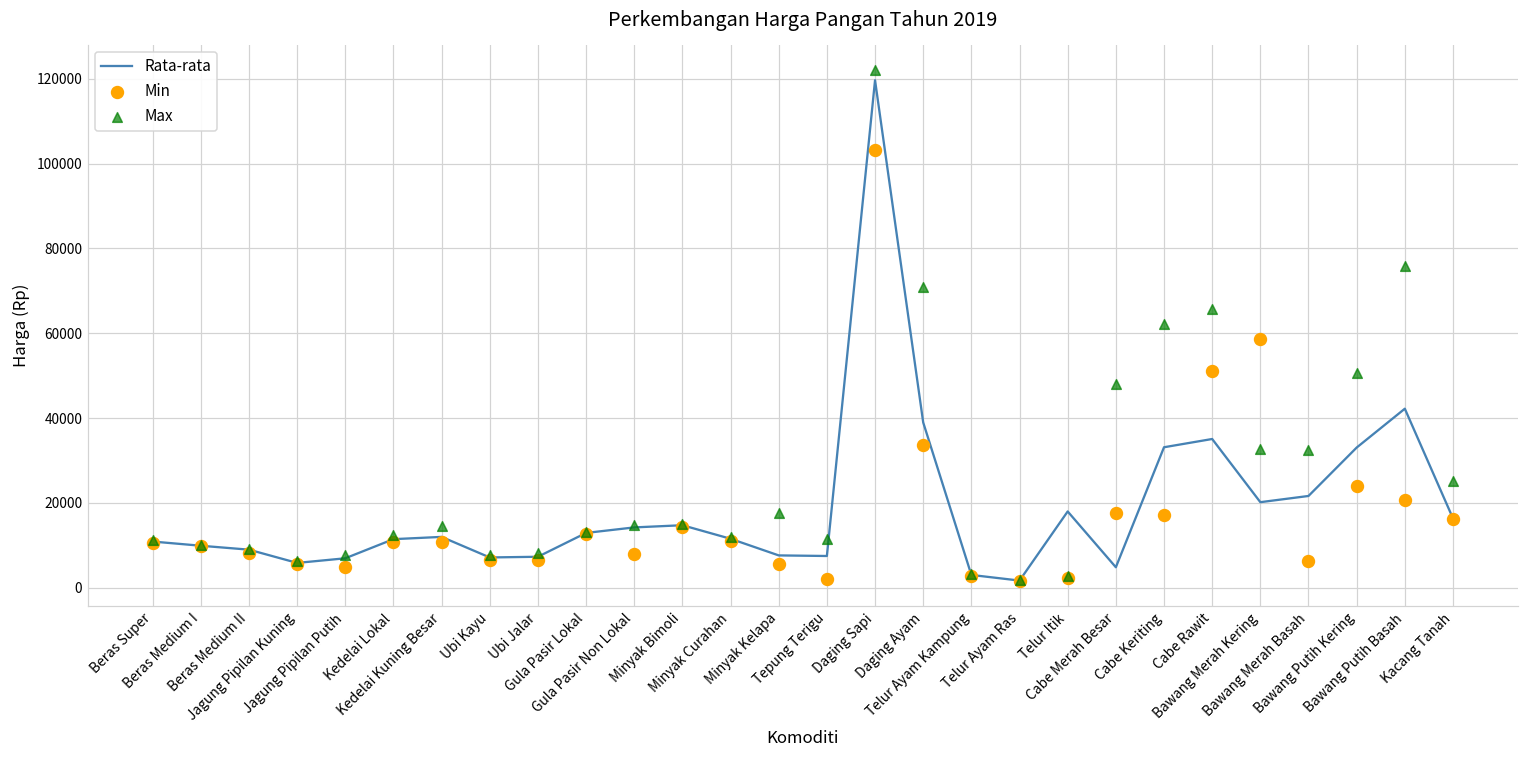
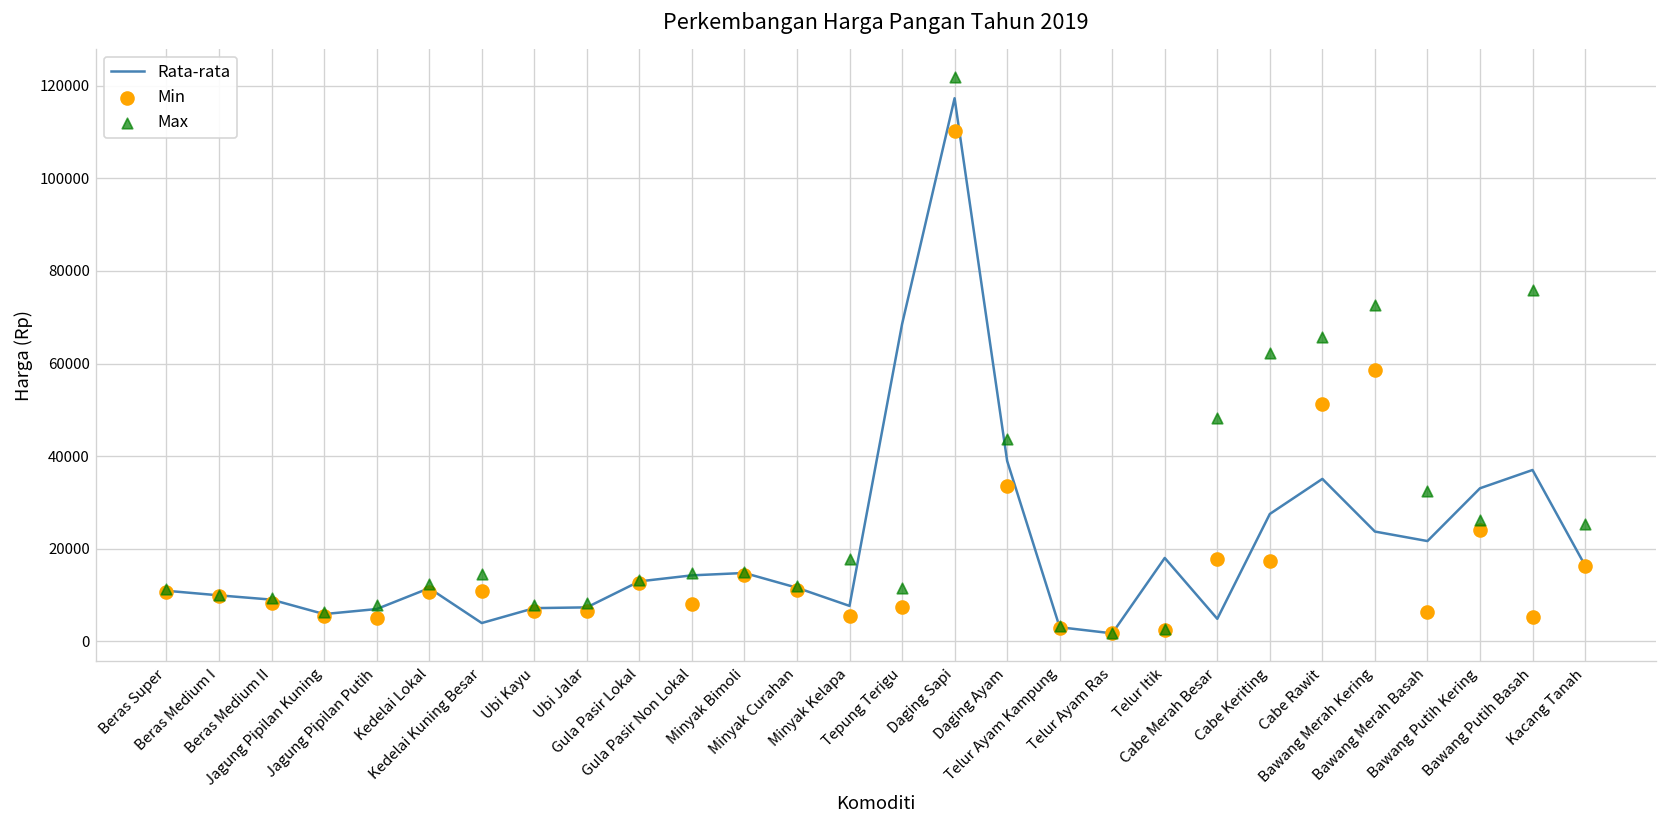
Rata-rata, Kedelai Kuning Besar: 12000 -> 4000
Rata-rata, Tepung Terigu: 7000 -> 68000
Min, Tepung Terigu: 2000 -> 7000
Rata-rata, Daging Sapi: 120000 -> 117000
Min, Daging Sapi: 103000 -> 110000
Max, Daging Ayam: 71000 -> 44000
Rata-rata, Cabe Keriting: 33000 -> 27000
Rata-rata, Bawang Merah Kering: 20000 -> 24000
Max, Bawang Merah Kering: 33000 -> 73000
Max, Bawang Putih Kering: 51000 -> 26000
Rata-rata, Bawang Putih Basah: 42000 -> 37000
Min, Bawang Putih Basah: 21000 -> 5000
